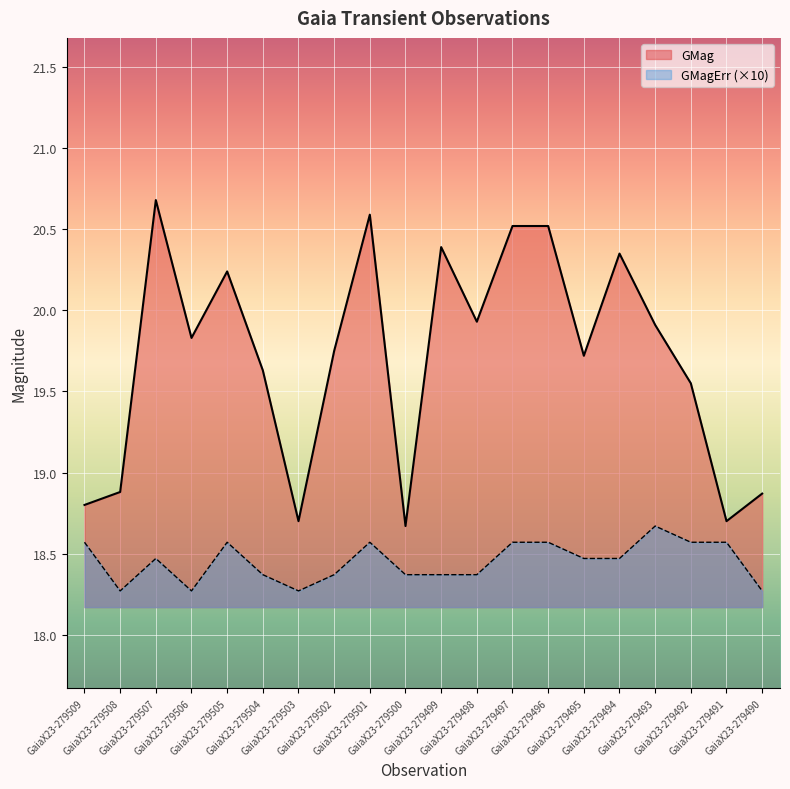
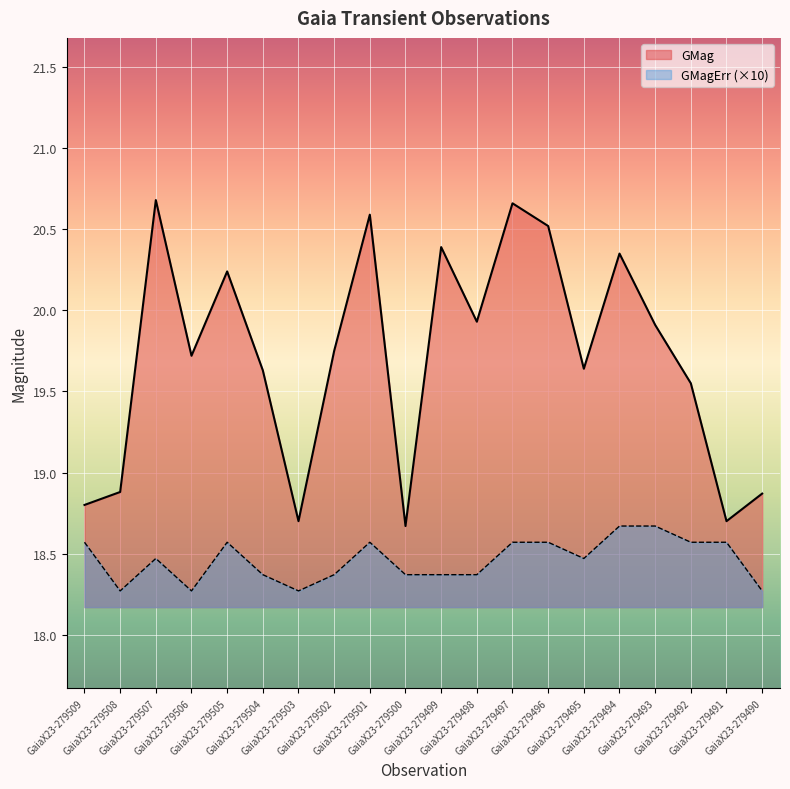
GMag, GaiaX23-279506: 19.83 -> 19.72
GMag, GaiaX23-279497: 20.52 -> 20.66
GMag, GaiaX23-279495: 19.72 -> 19.64
GMagErr (×10), GaiaX23-279494: 18.47 -> 18.67
